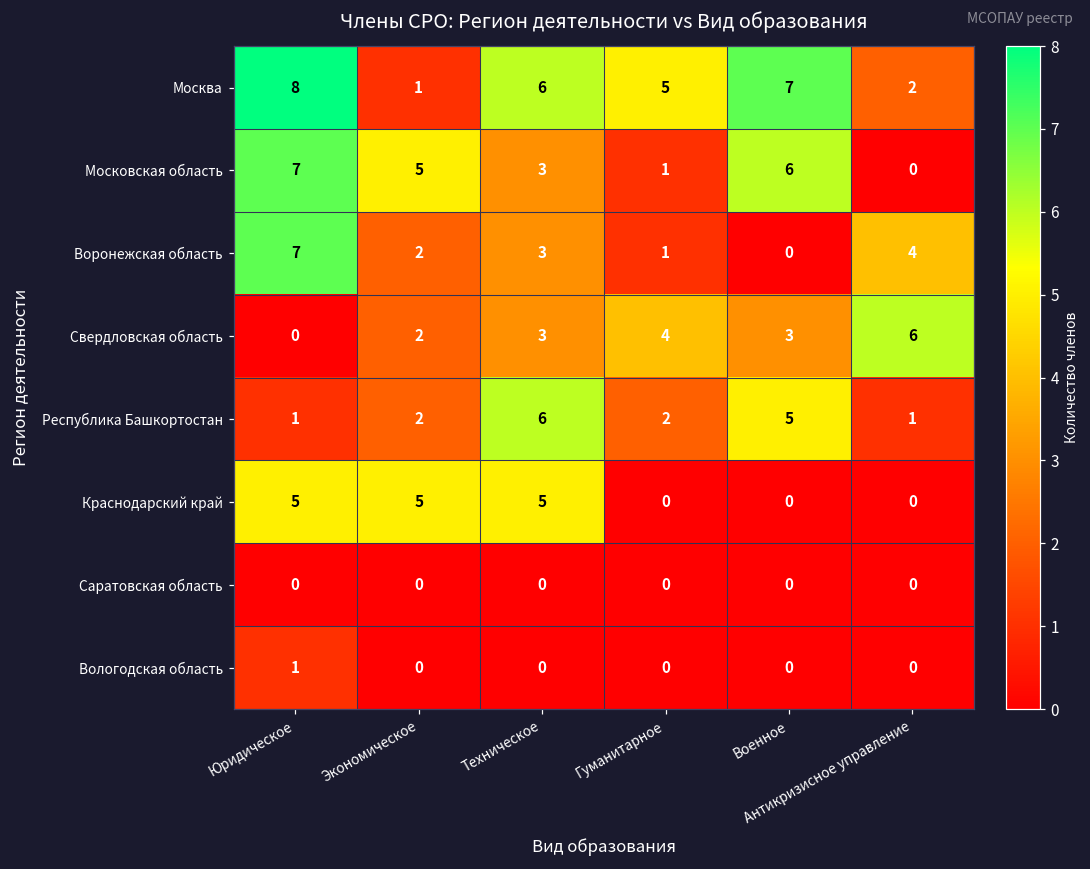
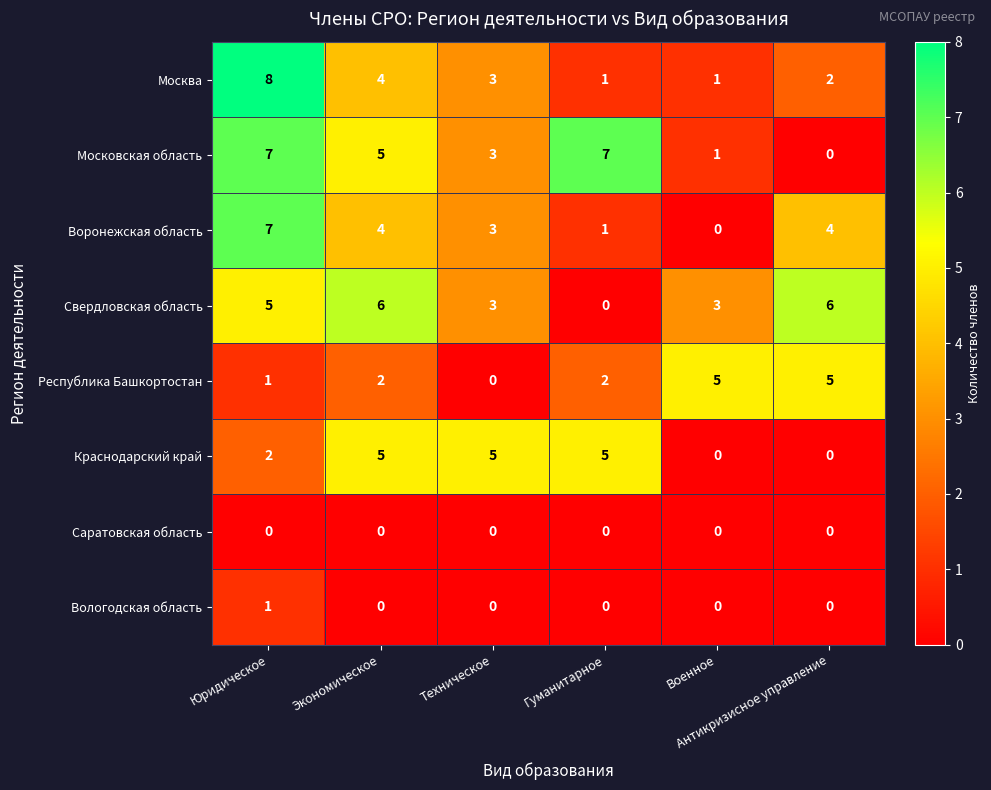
Москва, Экономическое: 1 -> 4
Москва, Техническое: 6 -> 3
Москва, Гуманитарное: 5 -> 1
Москва, Военное: 7 -> 1
Московская область, Гуманитарное: 1 -> 7
Московская область, Военное: 6 -> 1
Воронежская область, Экономическое: 2 -> 4
Свердловская область, Юридическое: 0 -> 5
Свердловская область, Экономическое: 2 -> 6
Свердловская область, Гуманитарное: 4 -> 0
Республика Башкортостан, Техническое: 6 -> 0
Республика Башкортостан, Антикризисное управление: 1 -> 5
Краснодарский край, Юридическое: 5 -> 2
Краснодарский край, Гуманитарное: 0 -> 5
